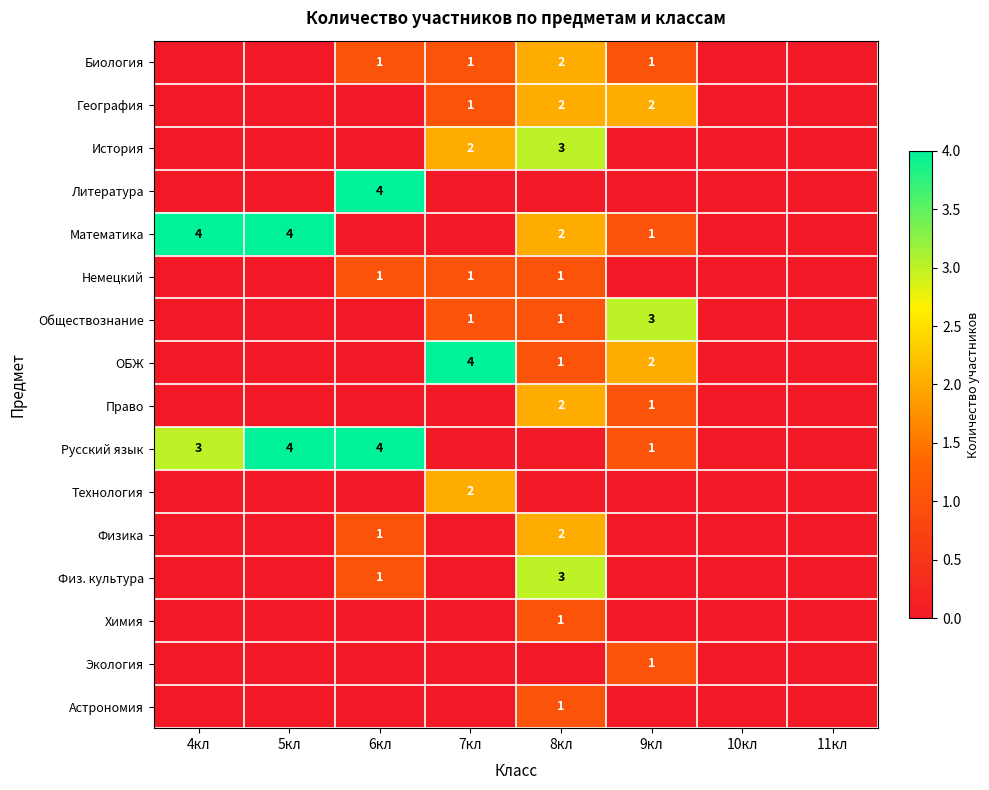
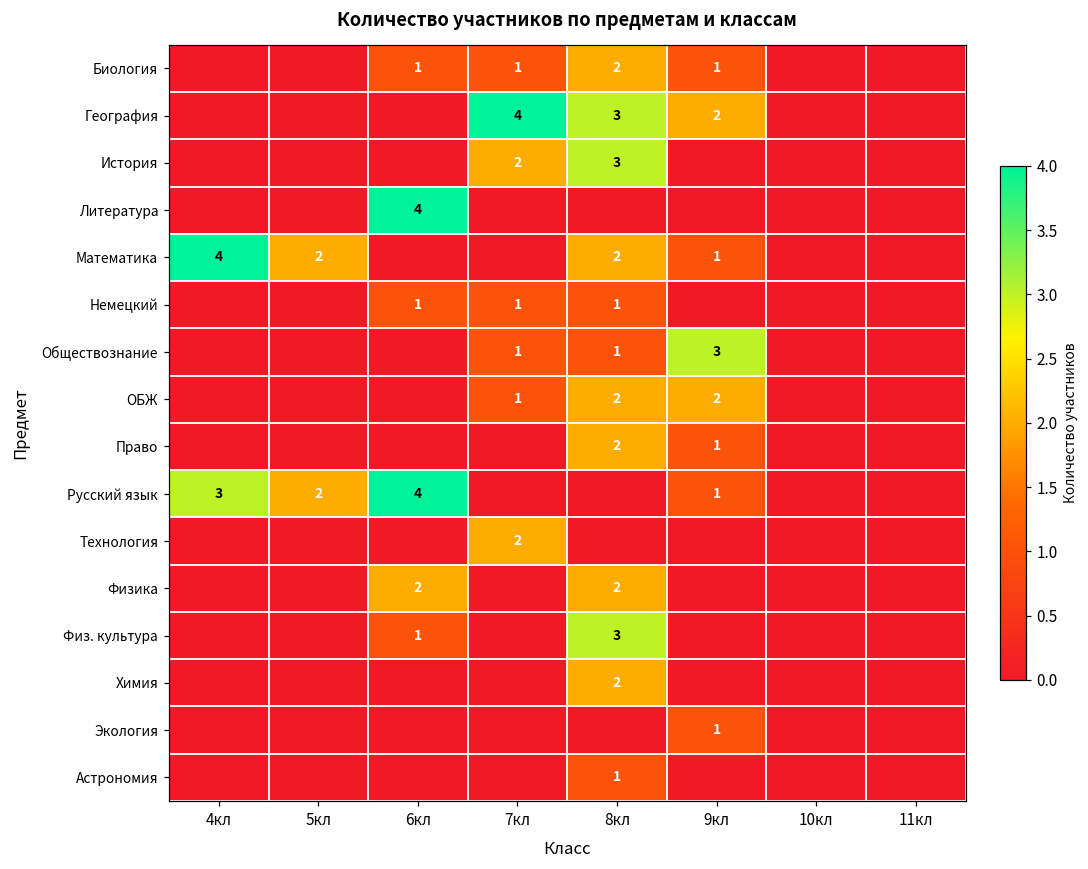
География, 7кл: 1 -> 4
География, 8кл: 2 -> 3
Математика, 5кл: 4 -> 2
ОБЖ, 7кл: 4 -> 1
ОБЖ, 8кл: 1 -> 2
Русский язык, 5кл: 4 -> 2
Физика, 6кл: 1 -> 2
Химия, 8кл: 1 -> 2
